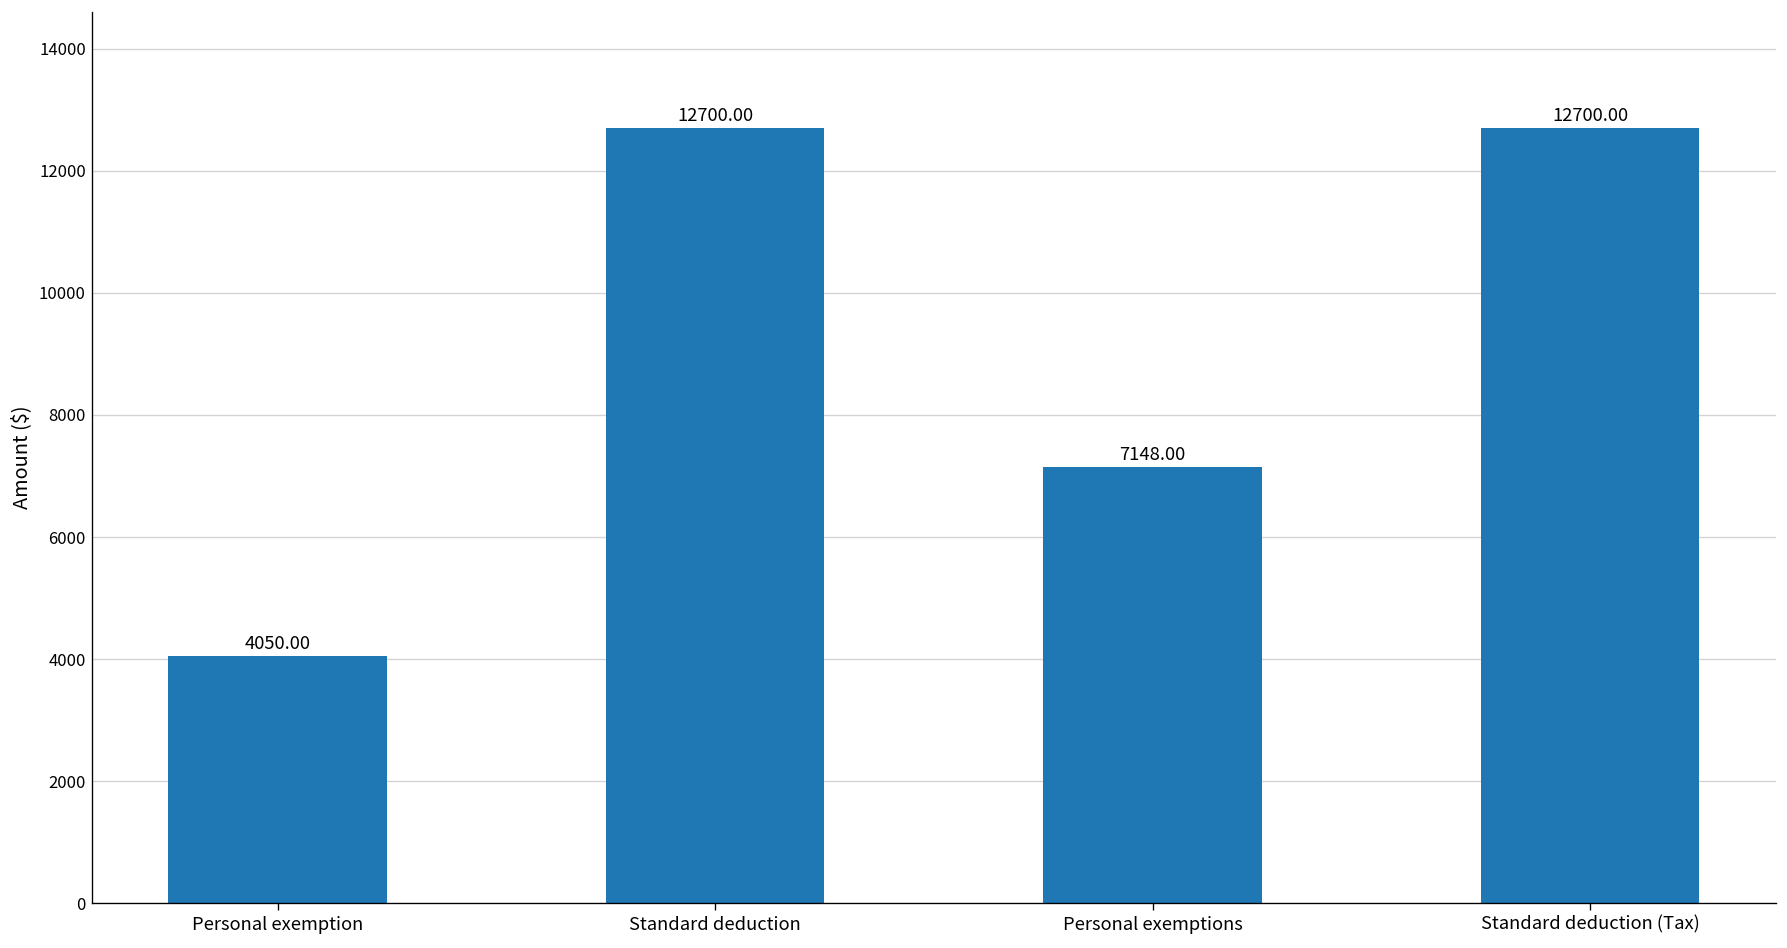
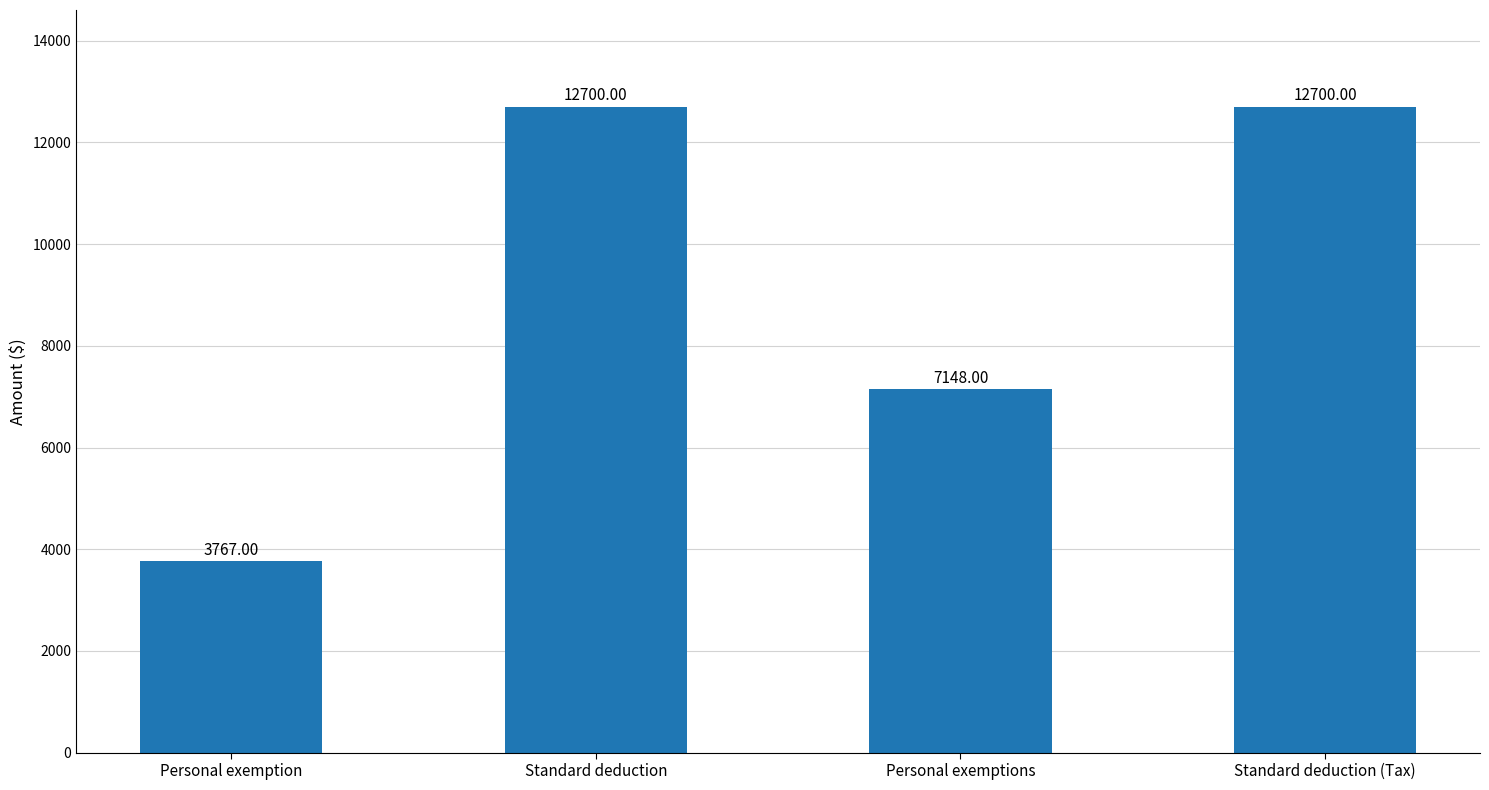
Personal exemption: 4050.00 -> 3767.00
